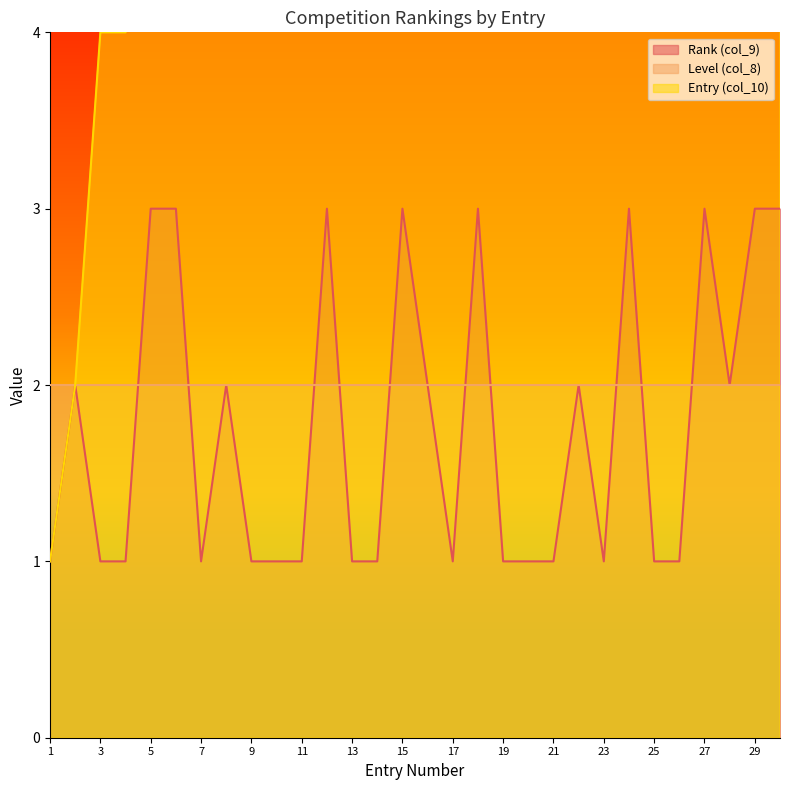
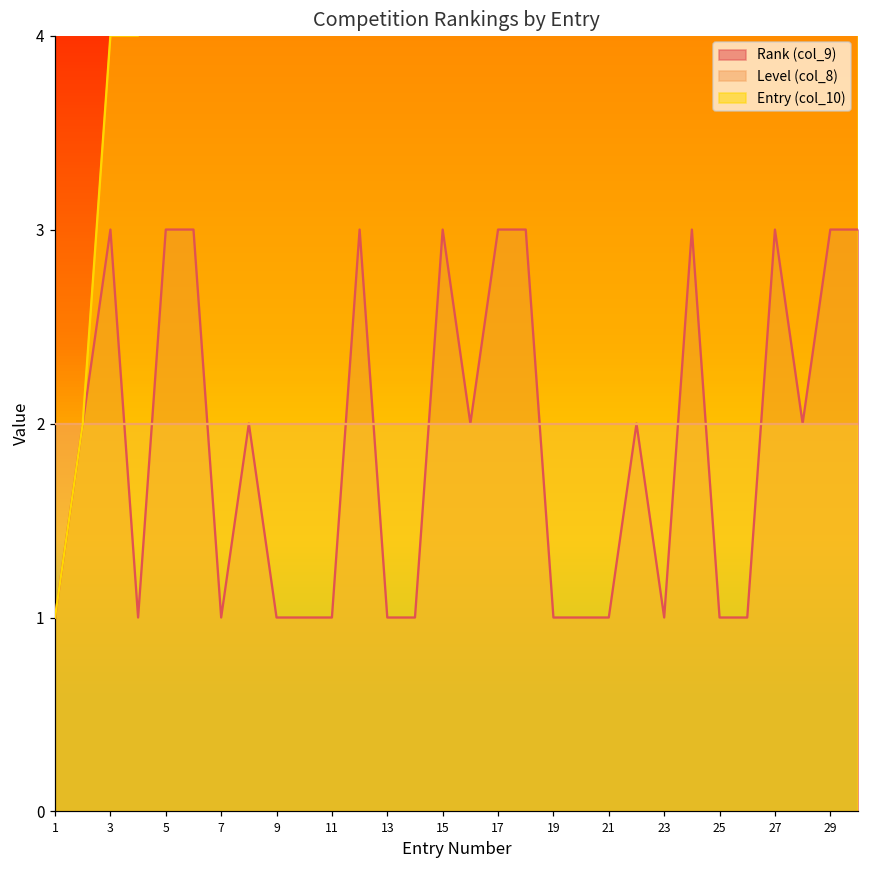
Rank (col_9), 3: 1 -> 3
Rank (col_9), 17: 1 -> 3
